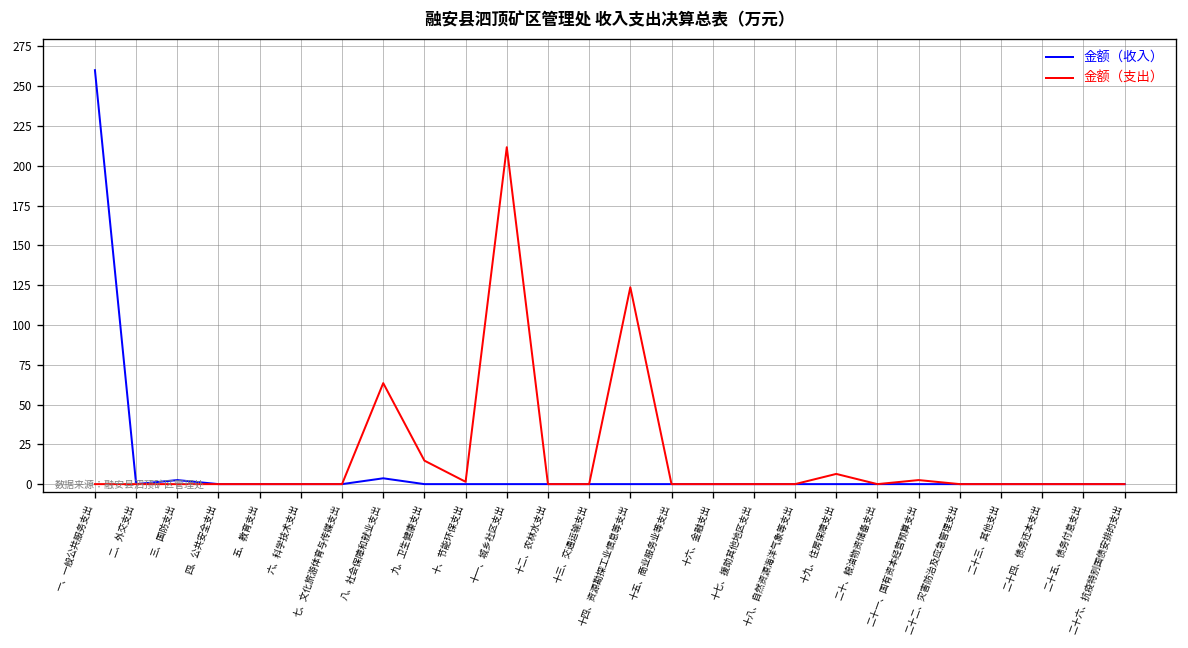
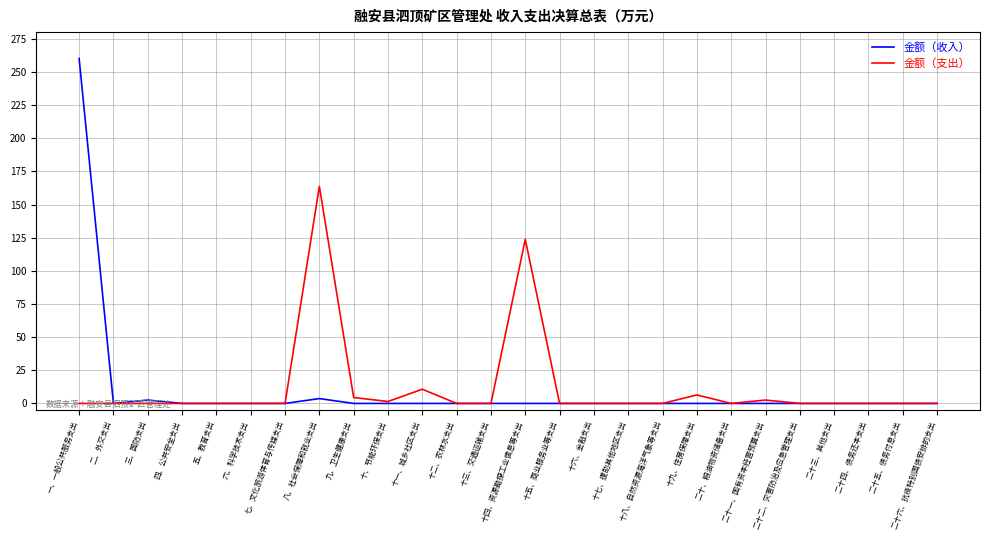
金额（支出）, 八、社会保障和就业支出: 63 -> 164
金额（支出）, 九、卫生健康支出: 15 -> 4
金额（支出）, 十一、城乡社区支出: 212 -> 11
